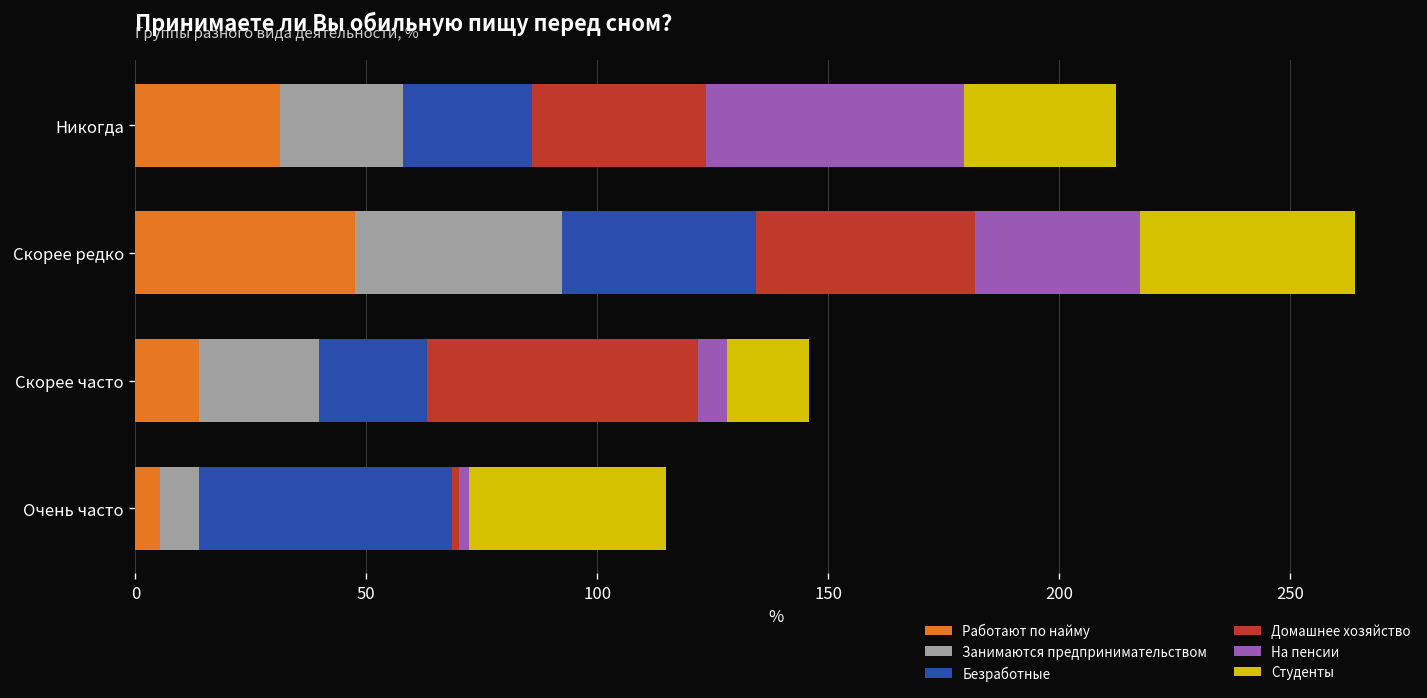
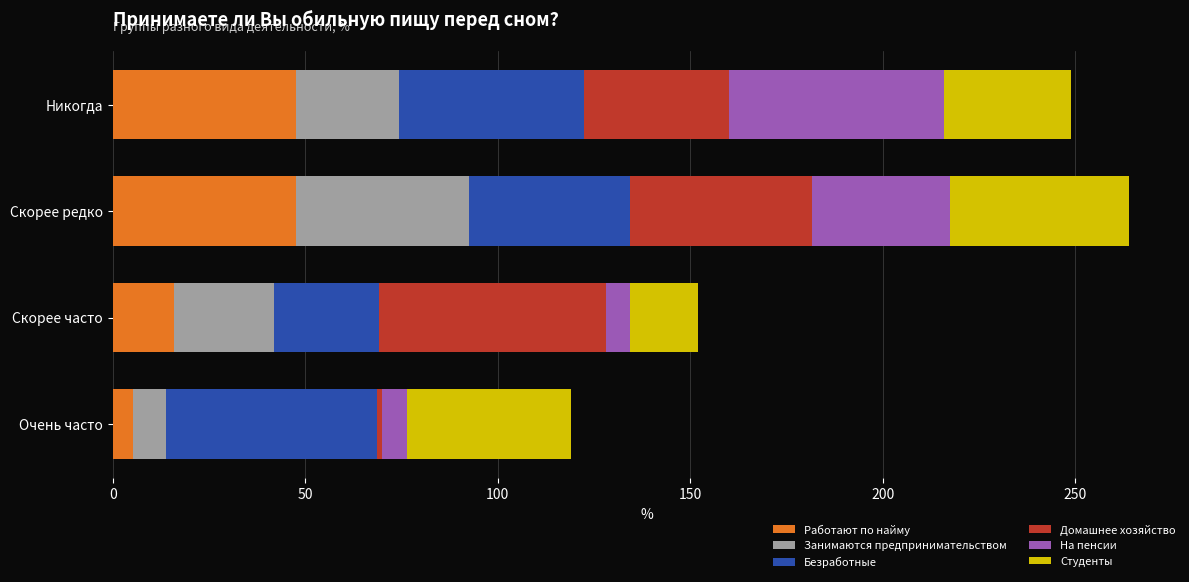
Работают по найму, Никогда: 31 -> 48
Безработные, Никогда: 28 -> 48
Работают по найму, Скорее часто: 14 -> 16
Безработные, Скорее часто: 23 -> 27
На пенсии, Очень часто: 2 -> 6
